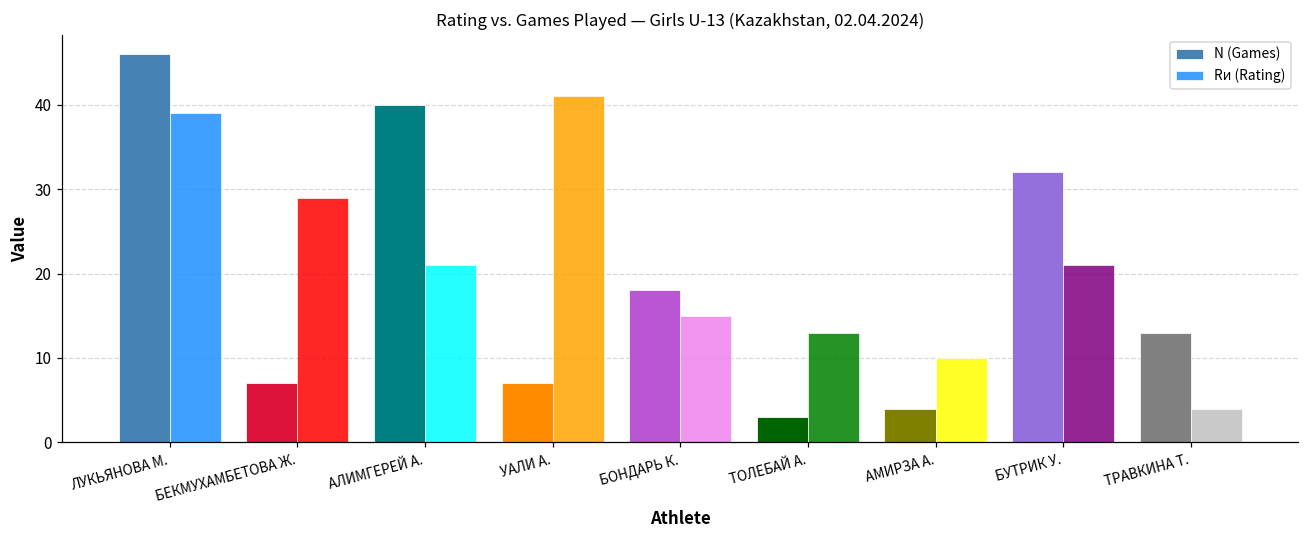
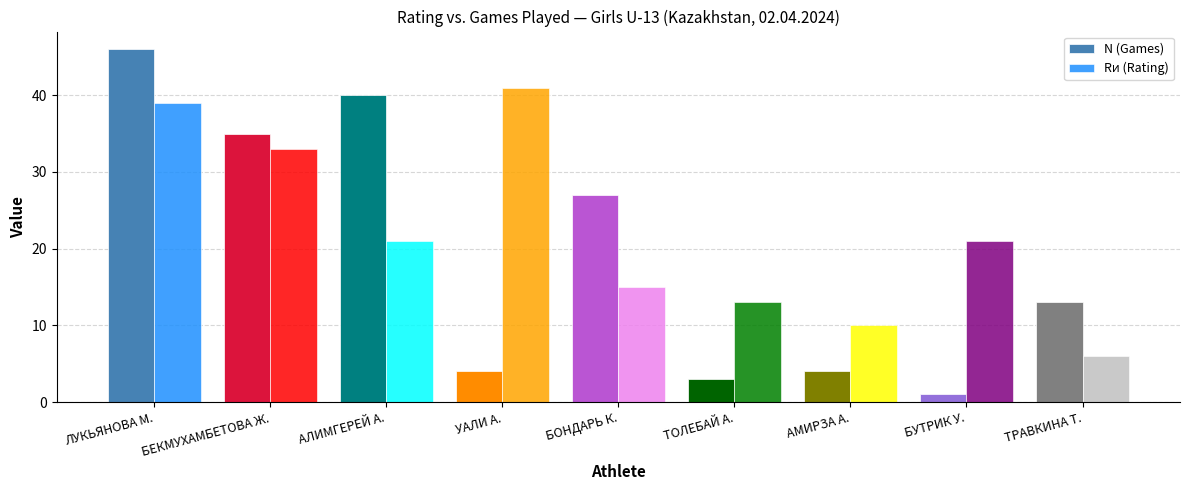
N (Games), БЕКМУХАМБЕТОВА Ж.: 7 -> 35
Rи (Rating), БЕКМУХАМБЕТОВА Ж.: 29 -> 33
N (Games), УАЛИ А.: 7 -> 4
N (Games), БОНДАРЬ К.: 18 -> 27
N (Games), БУТРИК У.: 32 -> 1
Rи (Rating), ТРАВКИНА Т.: 4 -> 6
